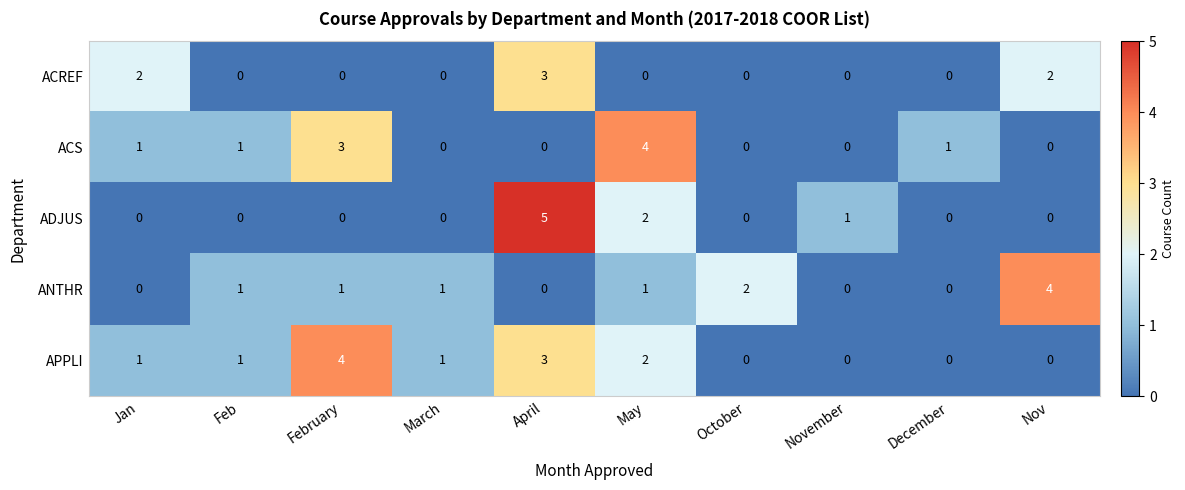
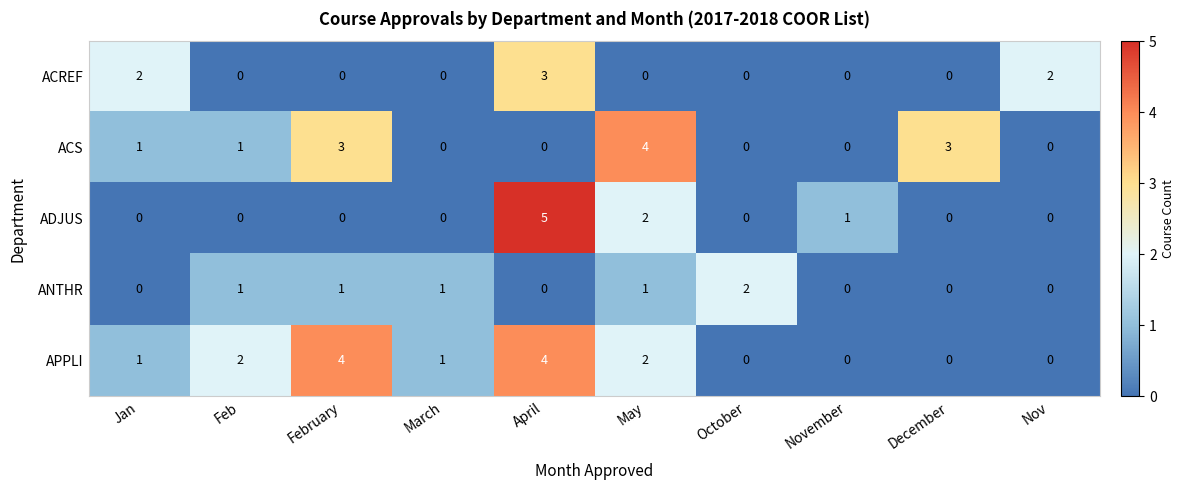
ACS, December: 1 -> 3
ANTHR, Nov: 4 -> 0
APPLI, Feb: 1 -> 2
APPLI, April: 3 -> 4
